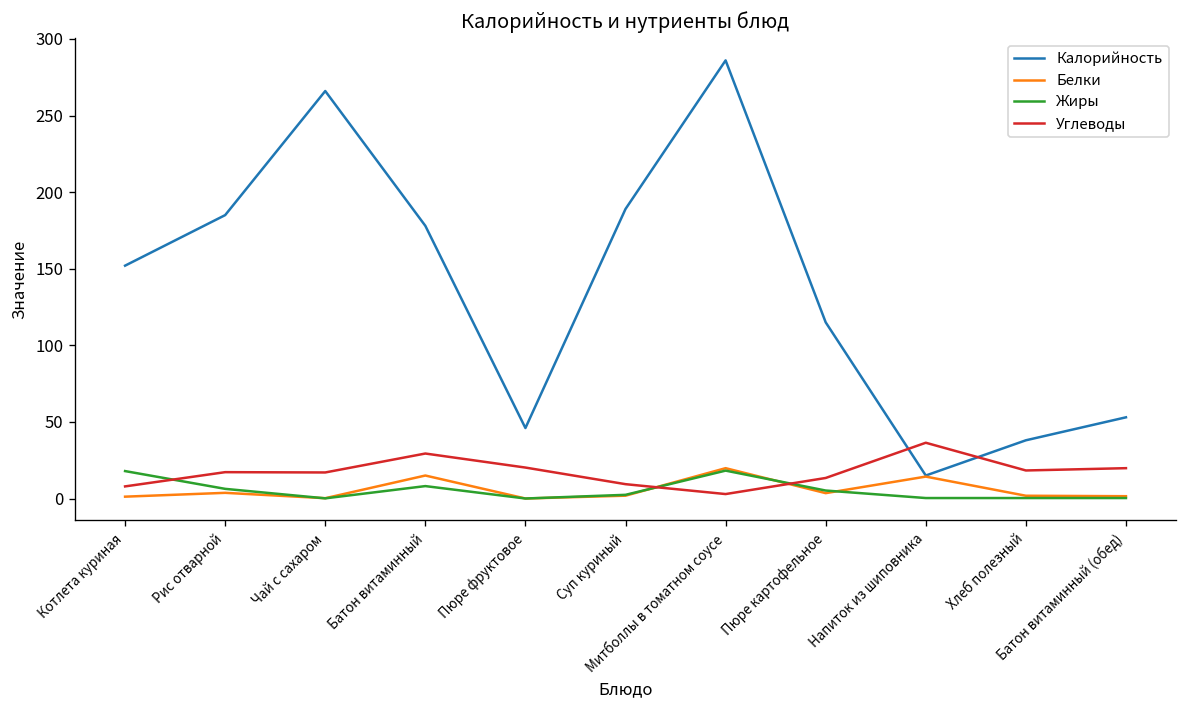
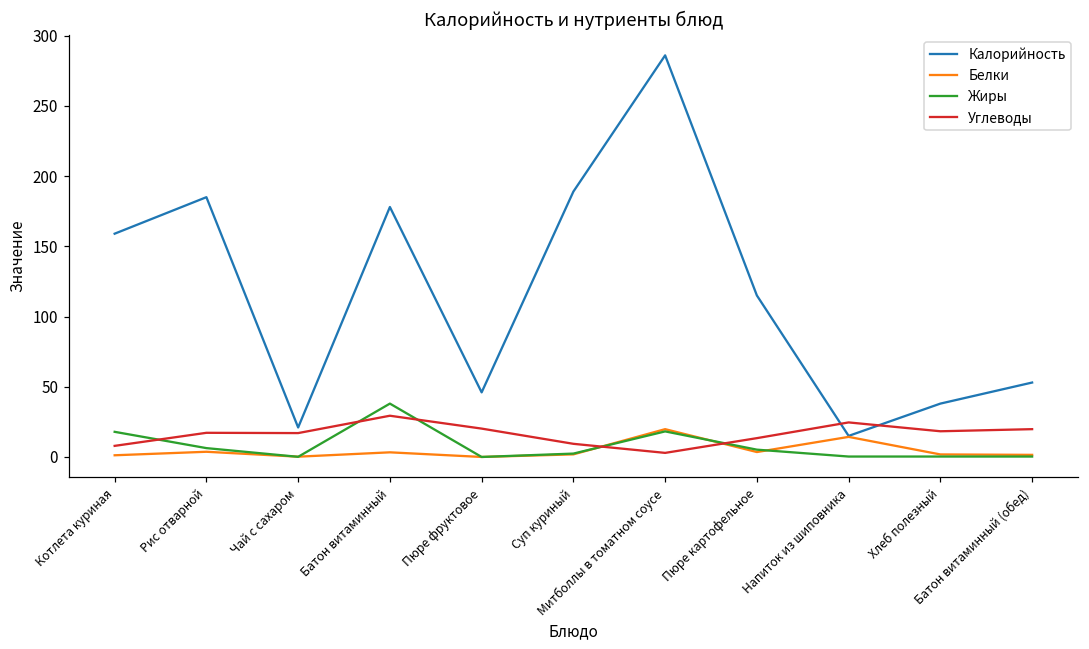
Калорийность, Котлета куриная: 152 -> 159
Калорийность, Чай с сахаром: 266 -> 21
Белки, Батон витаминный: 15 -> 3
Жиры, Батон витаминный: 8 -> 38
Углеводы, Напиток из шиповника: 36 -> 25
